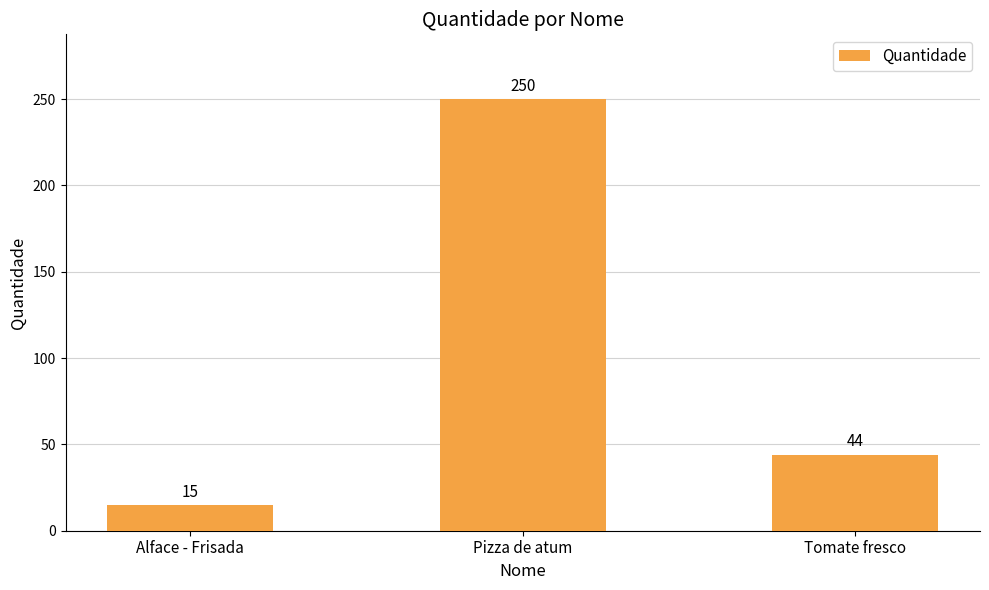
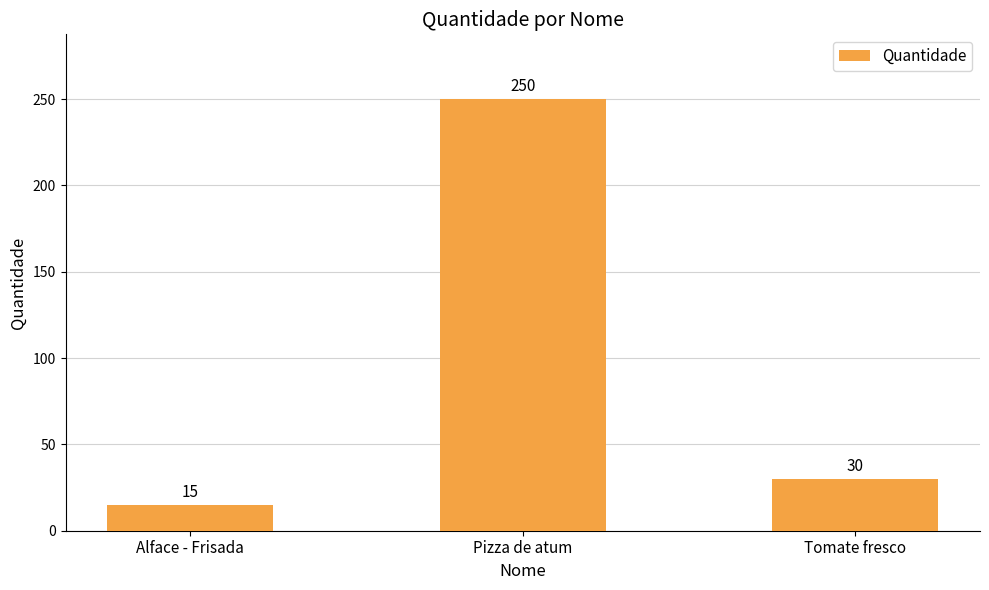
Tomate fresco: 44 -> 30
